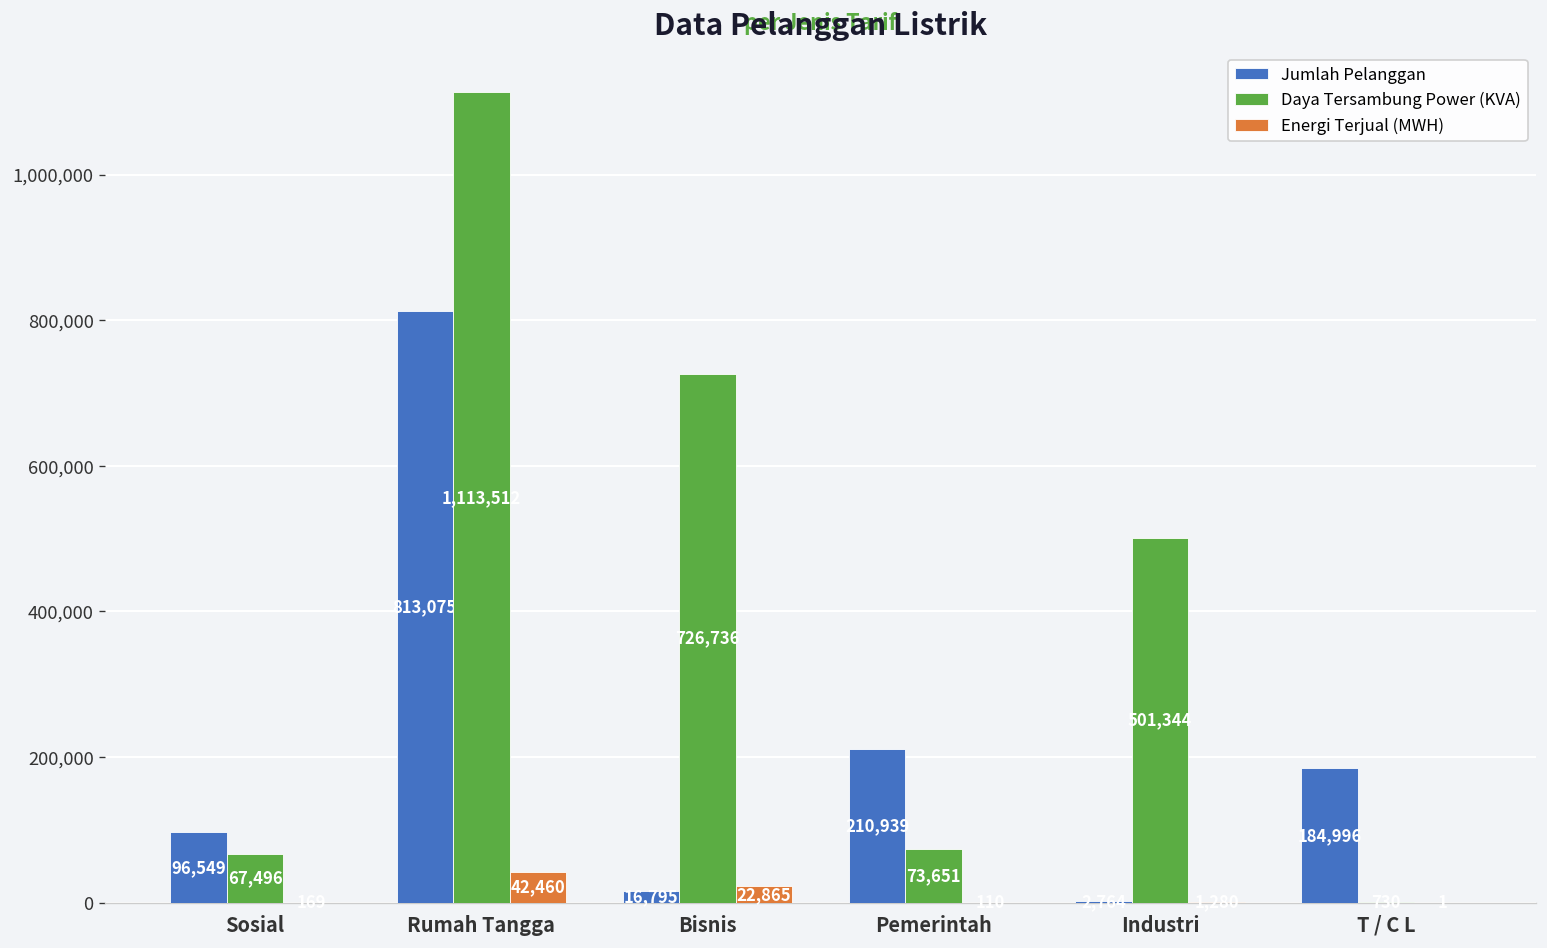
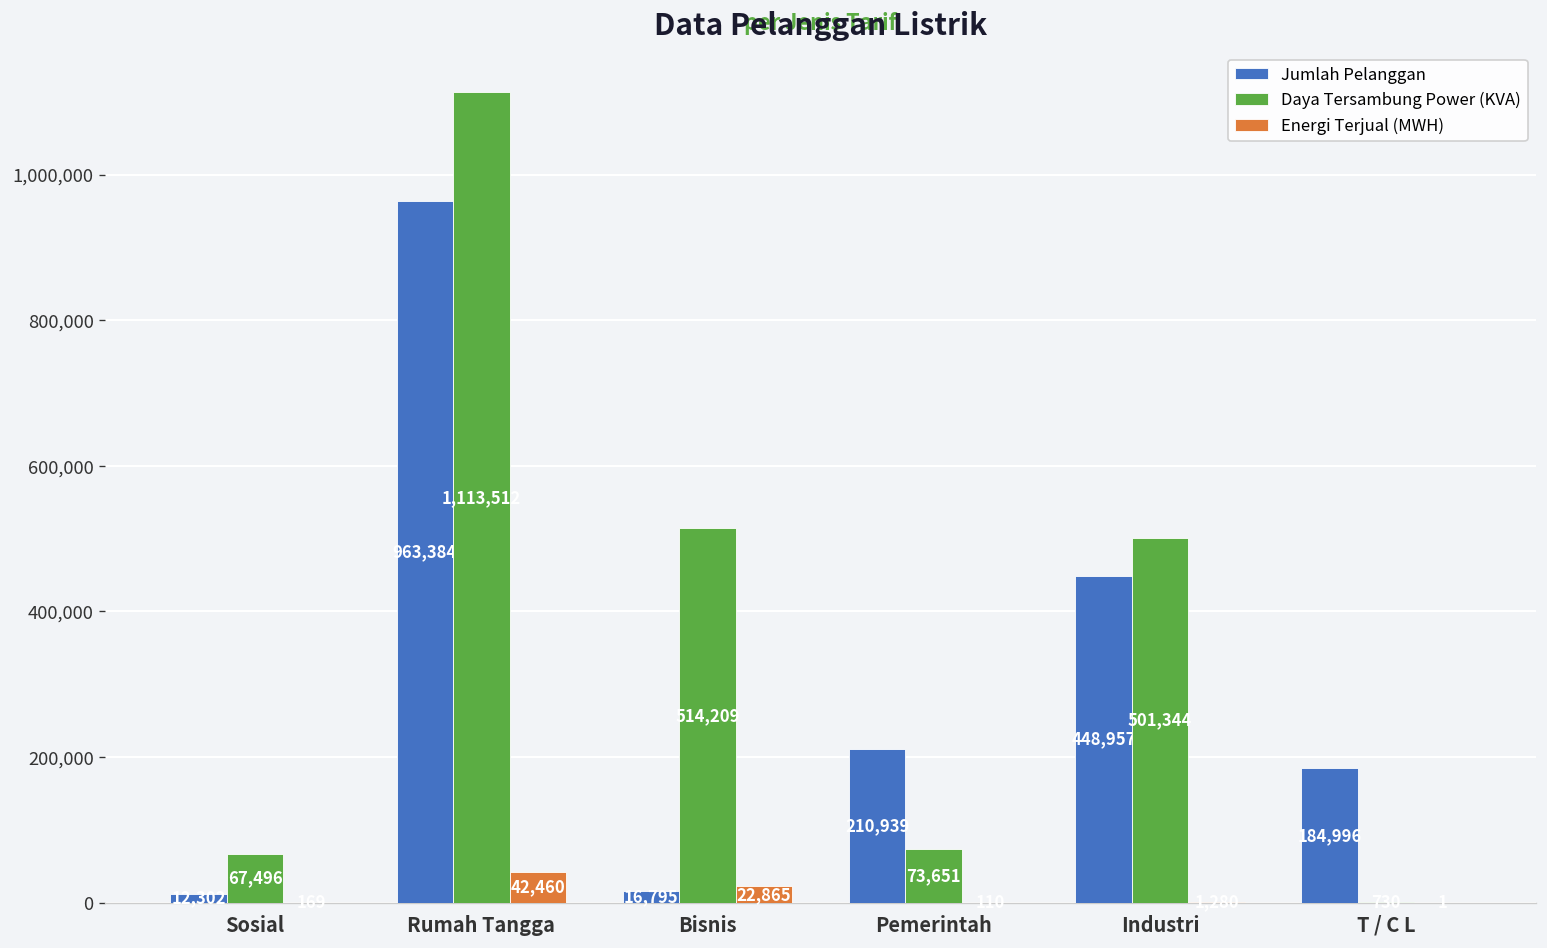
Jumlah Pelanggan, Sosial: 100,000 -> 10,000
Jumlah Pelanggan, Rumah Tangga: 813,075 -> 963,384
Daya Tersambung Power (KVA), Bisnis: 726,736 -> 514,209
Jumlah Pelanggan, Industri: 0 -> 450,000
